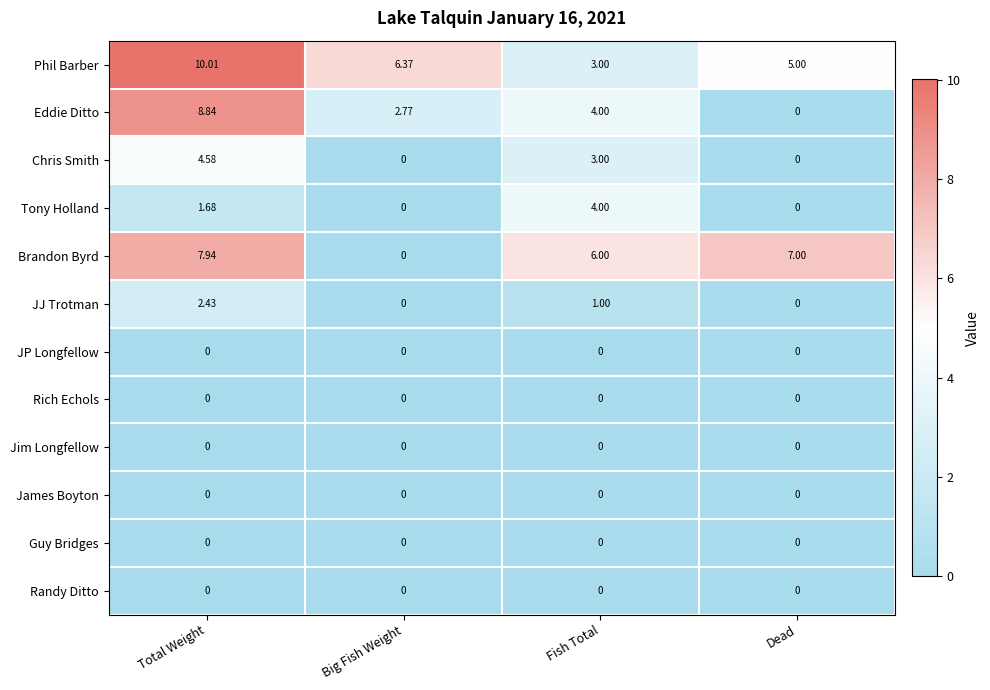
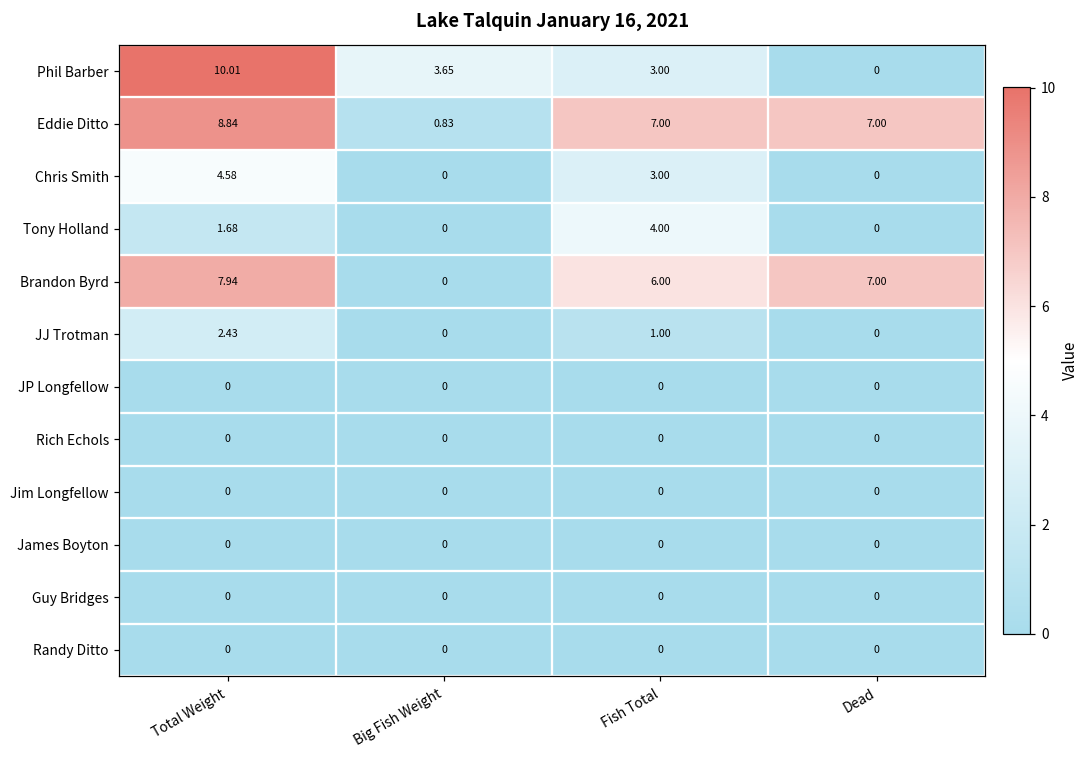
Phil Barber, Big Fish Weight: 6.37 -> 3.65
Phil Barber, Dead: 5.00 -> 0
Eddie Ditto, Big Fish Weight: 2.77 -> 0.83
Eddie Ditto, Fish Total: 4.00 -> 7.00
Eddie Ditto, Dead: 0 -> 7.00
